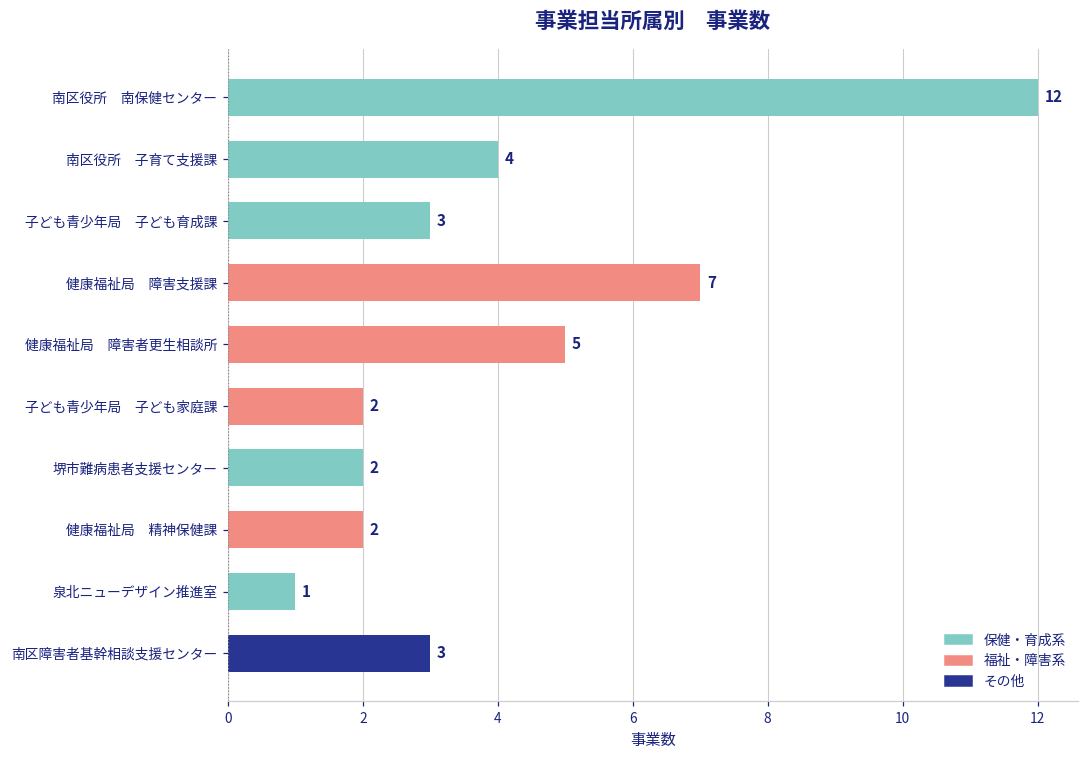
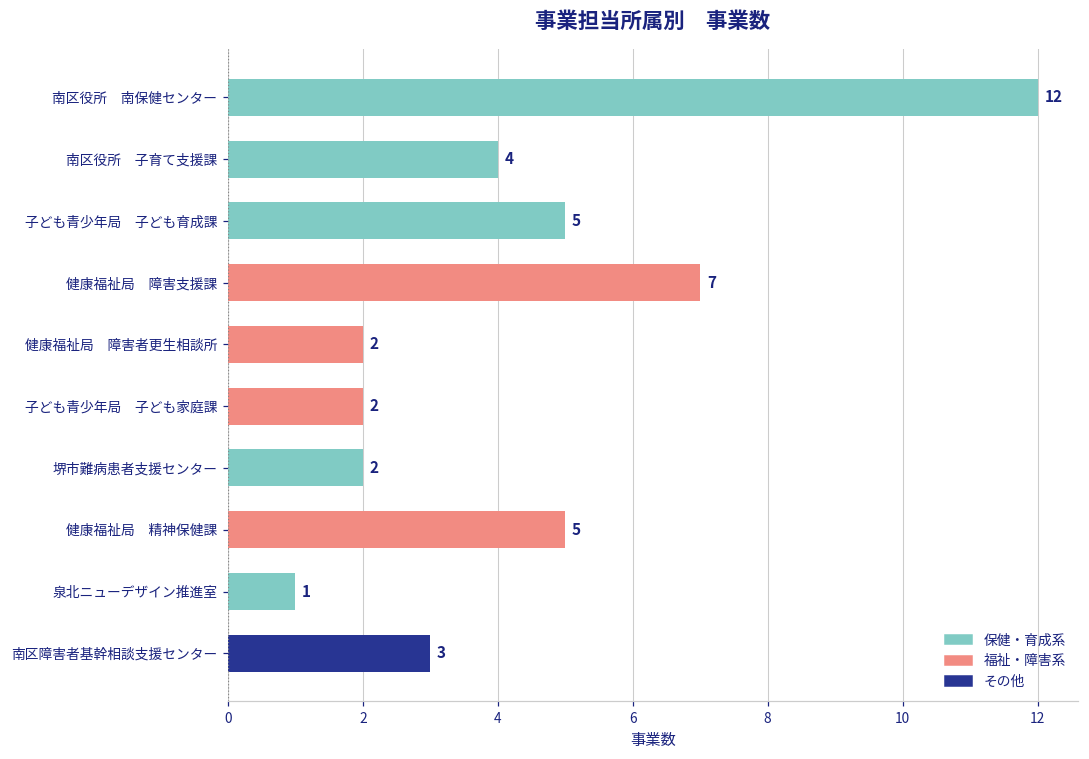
子ども青少年局 子ども育成課: 3 -> 5
健康福祉局 障害者更生相談所: 5 -> 2
健康福祉局 精神保健課: 2 -> 5
